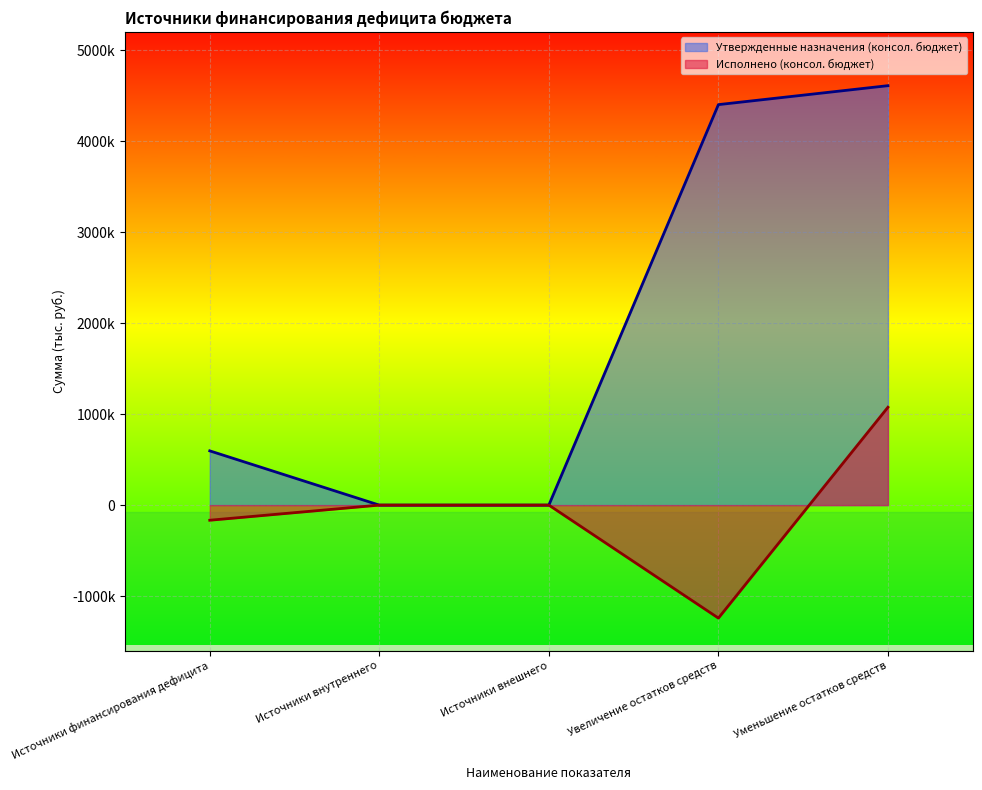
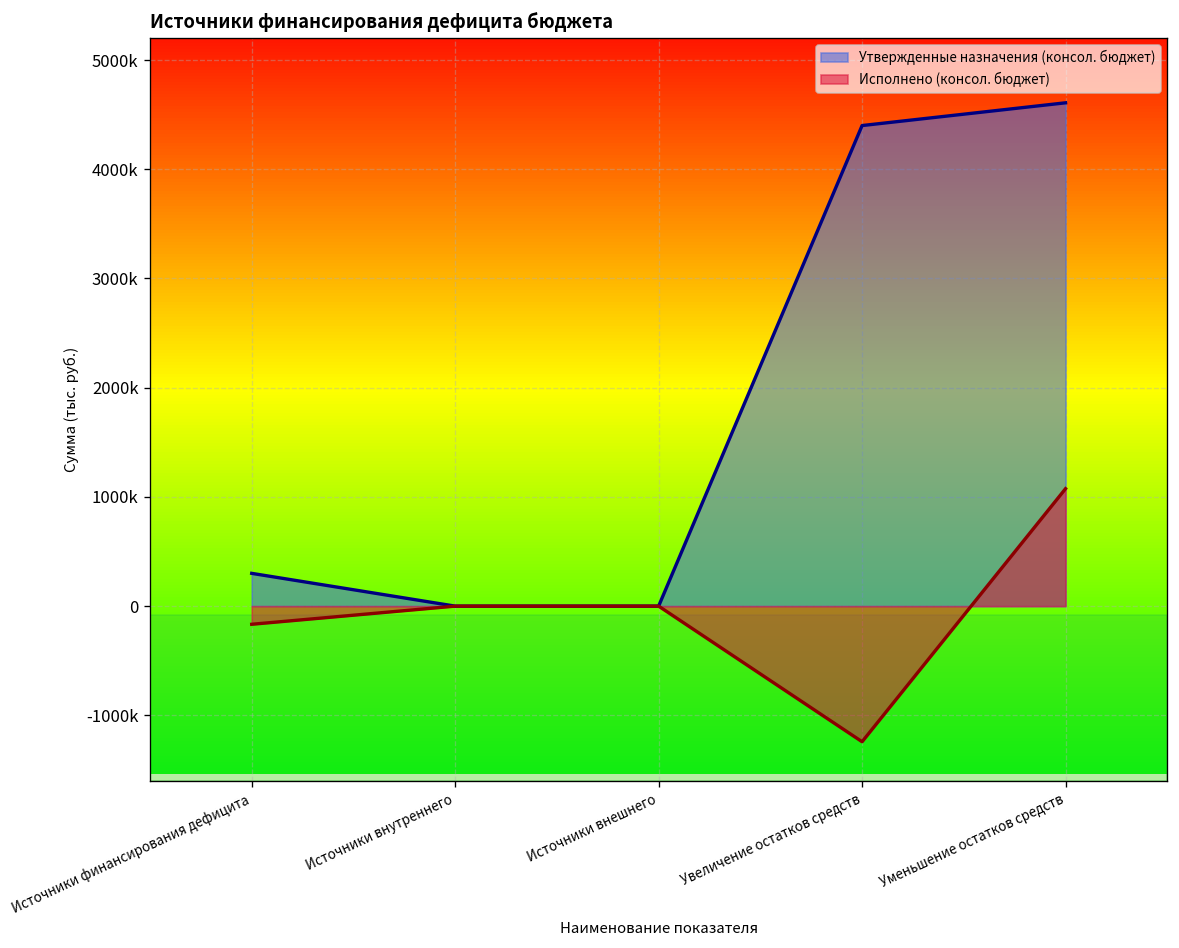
Утвержденные назначения (консол. бюджет), Источники финансирования дефицита: 600000 -> 300000
